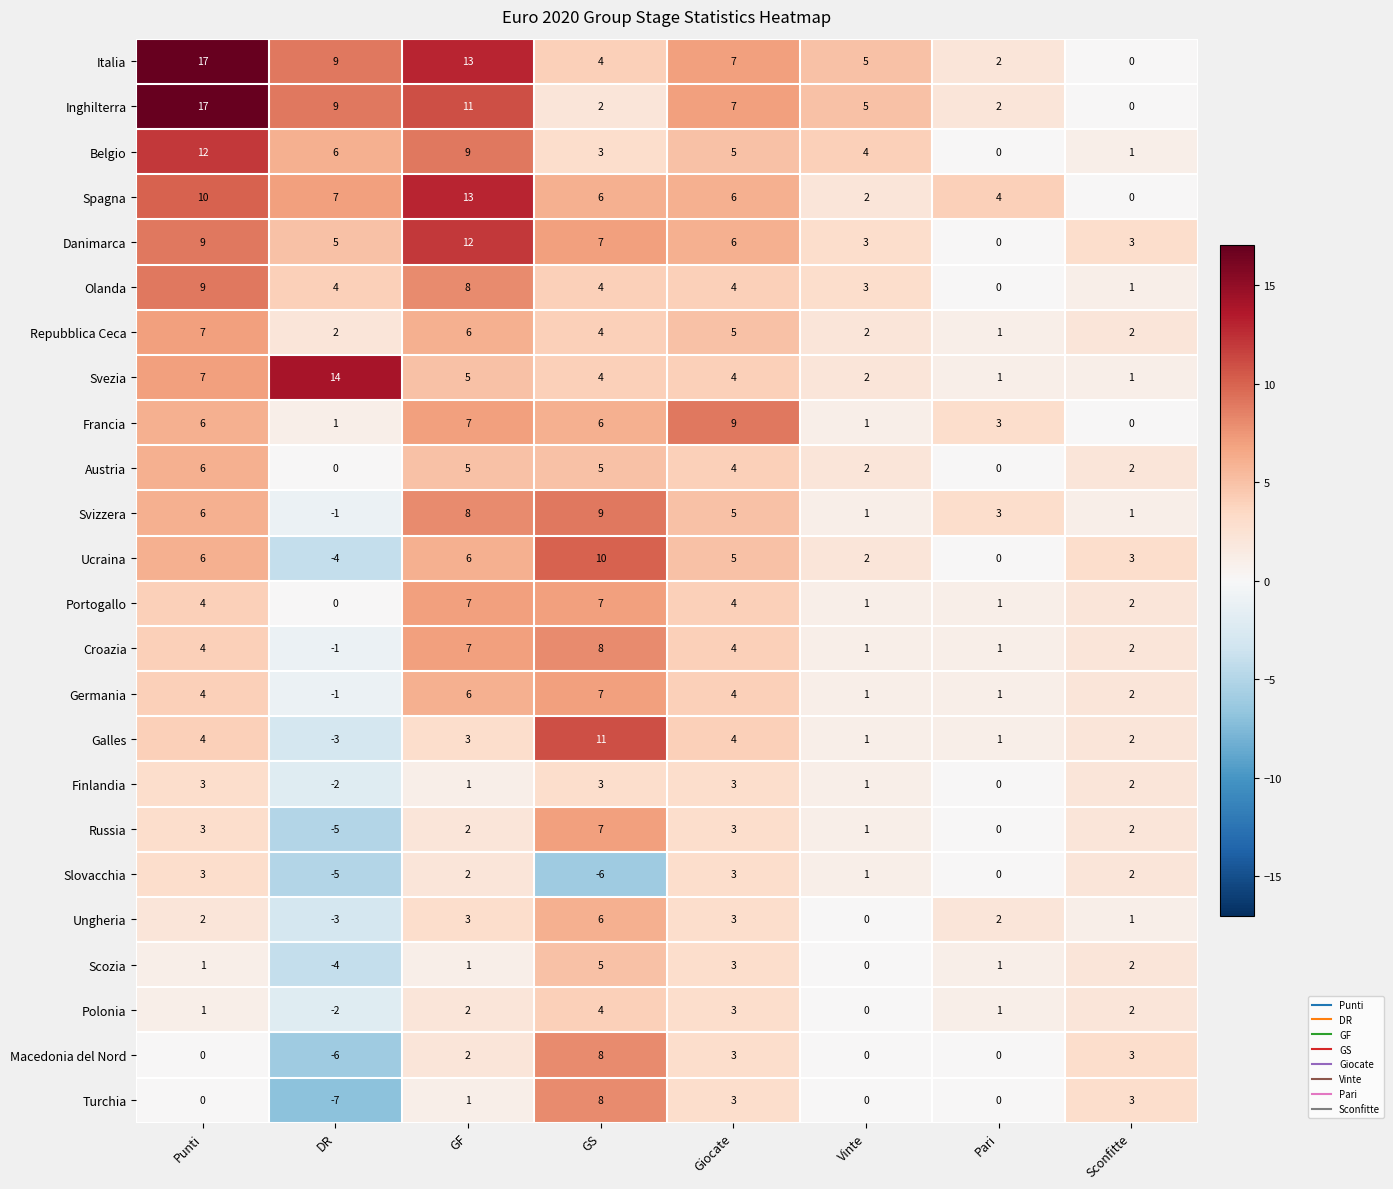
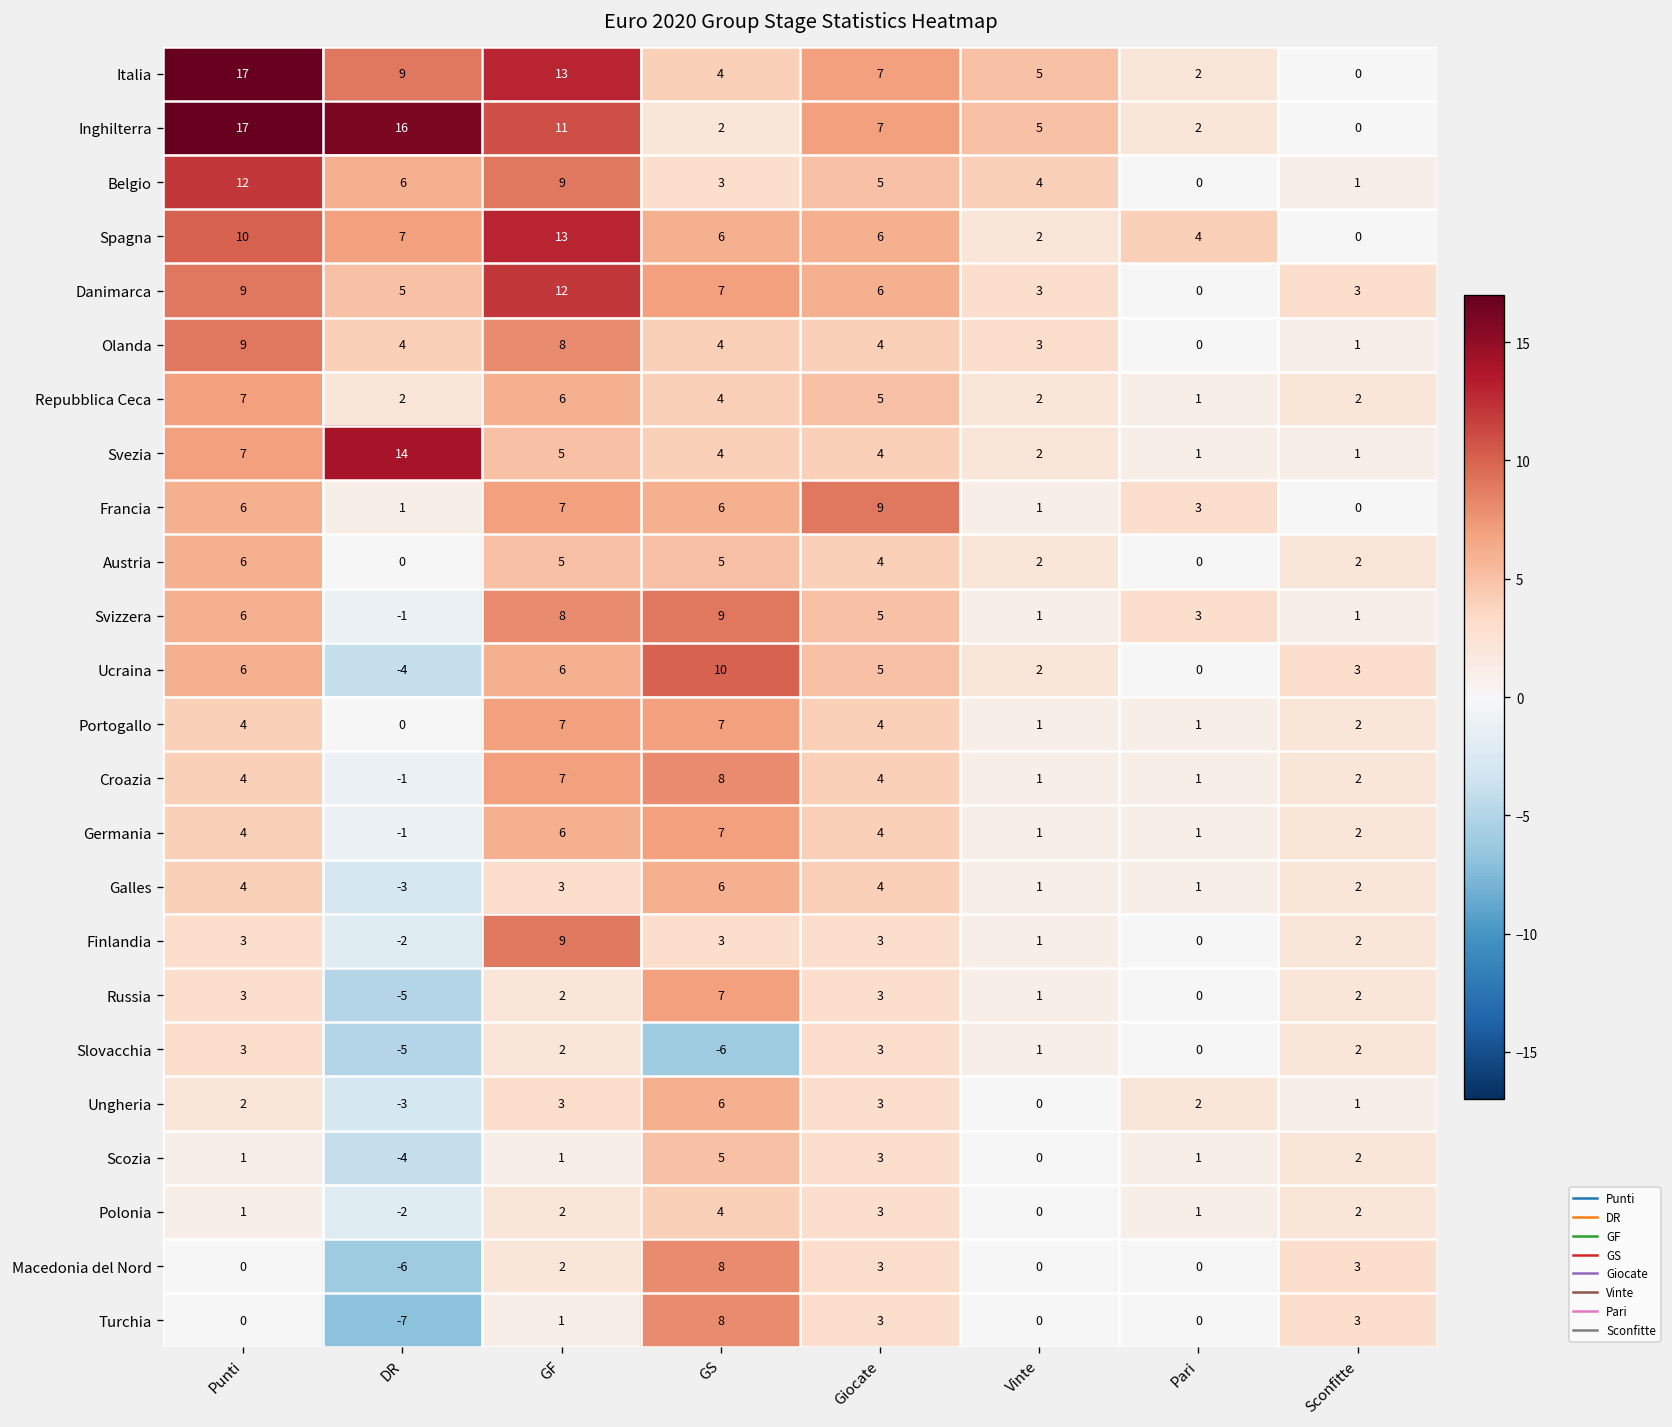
Inghilterra, DR: 9 -> 16
Galles, GS: 11 -> 6
Finlandia, GF: 1 -> 9
